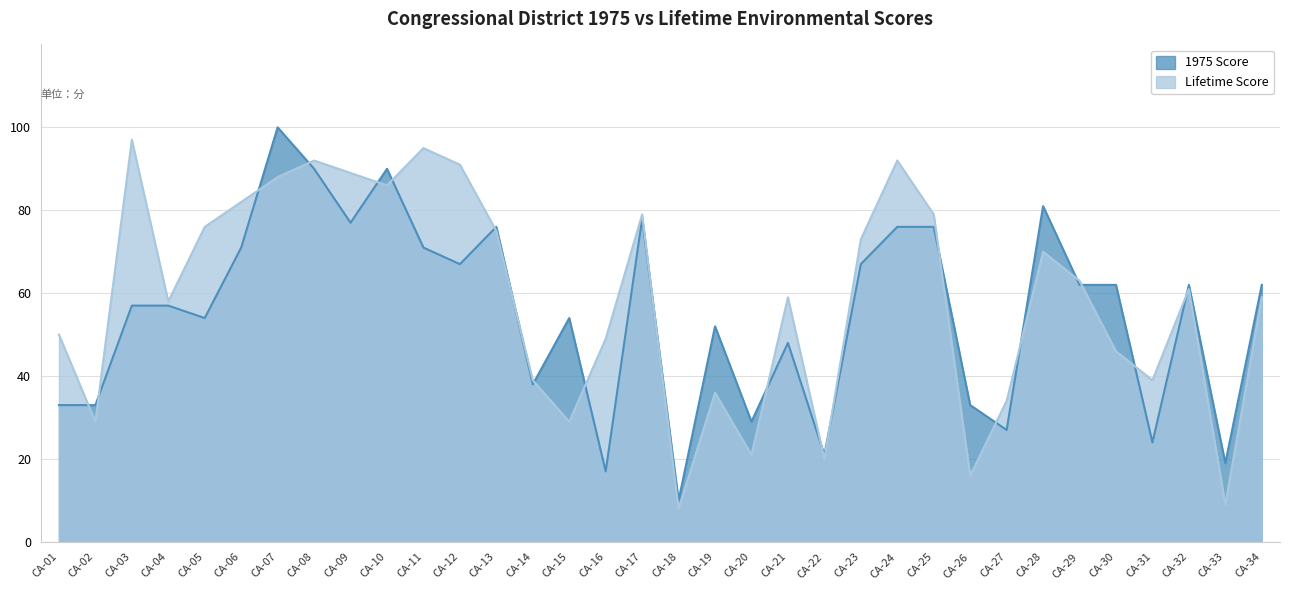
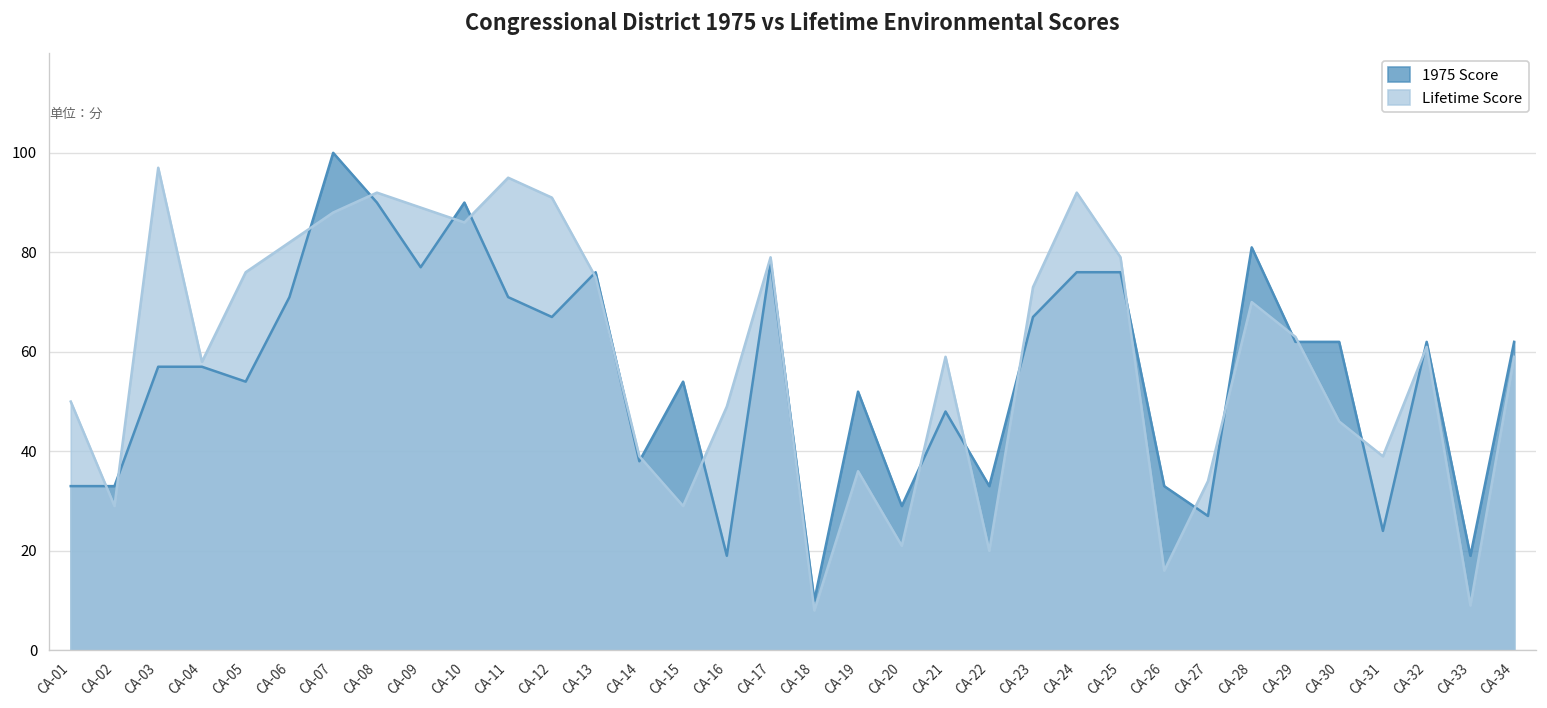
1975 Score, CA-16: 17 -> 19
1975 Score, CA-22: 21 -> 33
